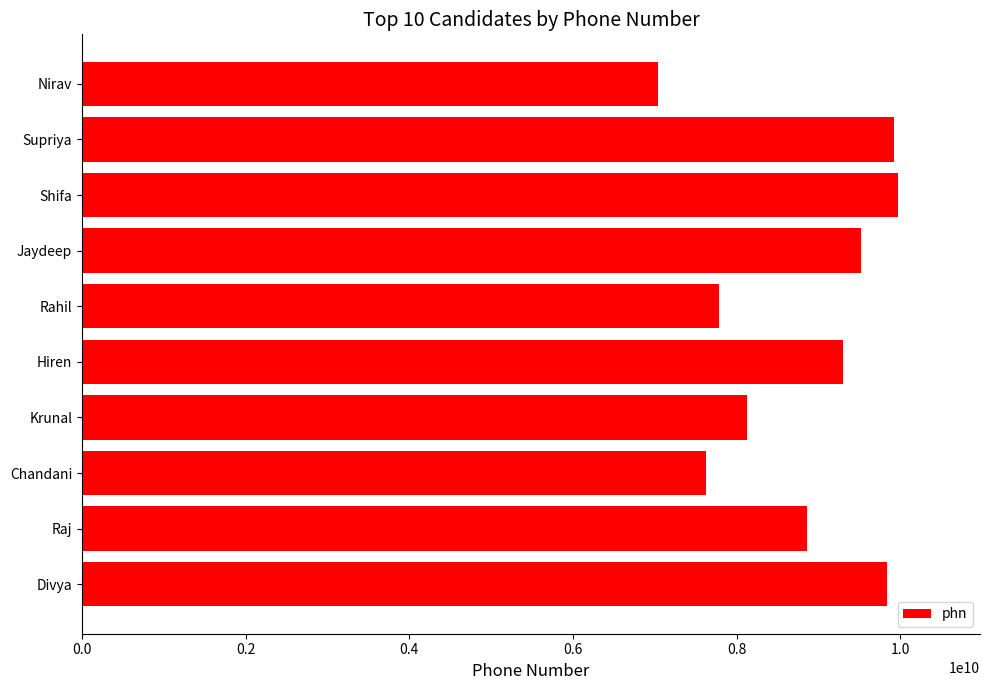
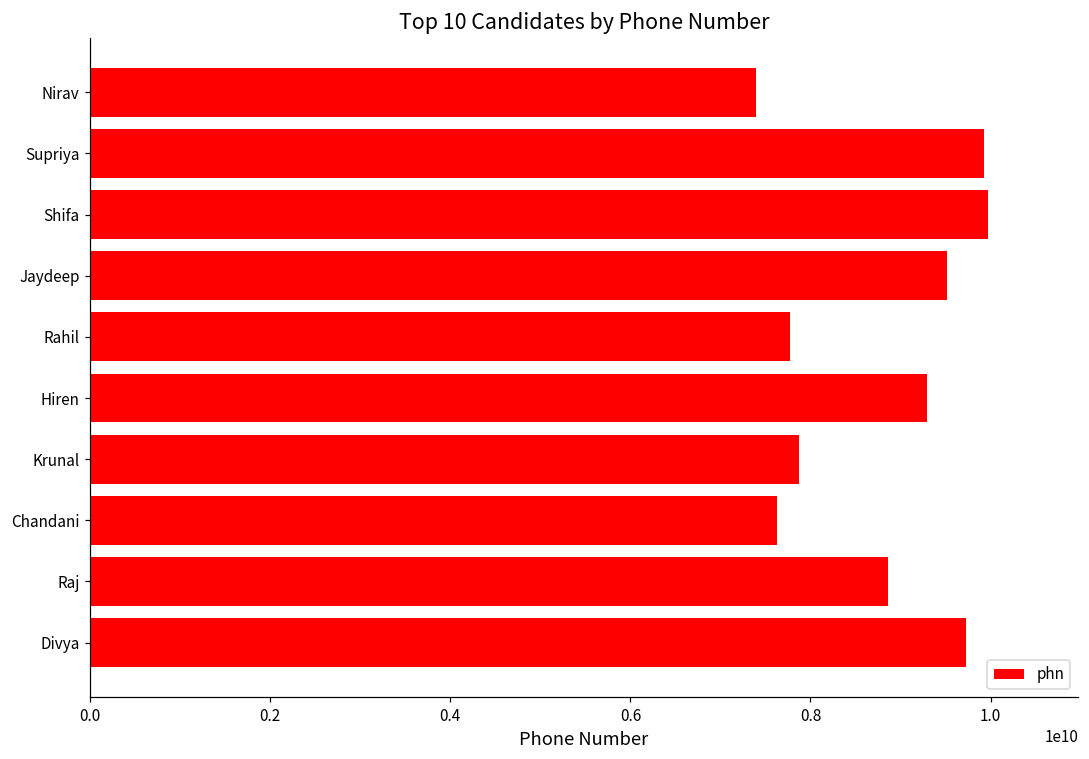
Nirav: 7000000000 -> 7400000000
Krunal: 8100000000 -> 7900000000
Divya: 9800000000 -> 9700000000
